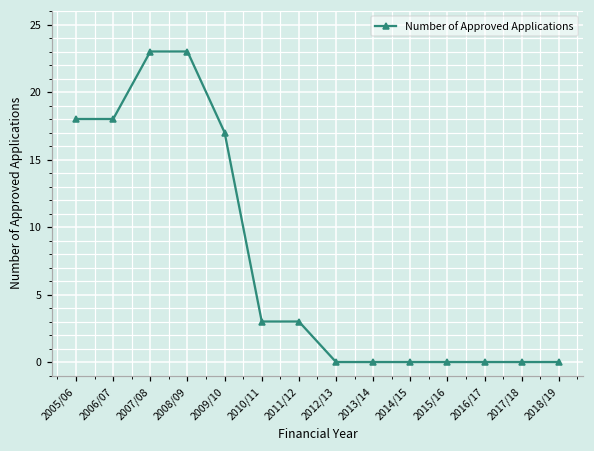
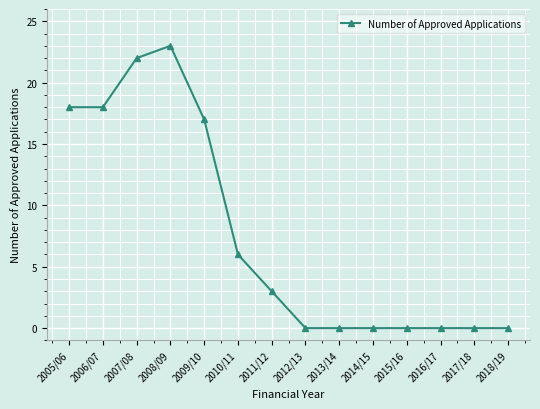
2007/08: 23 -> 22
2010/11: 3 -> 6
